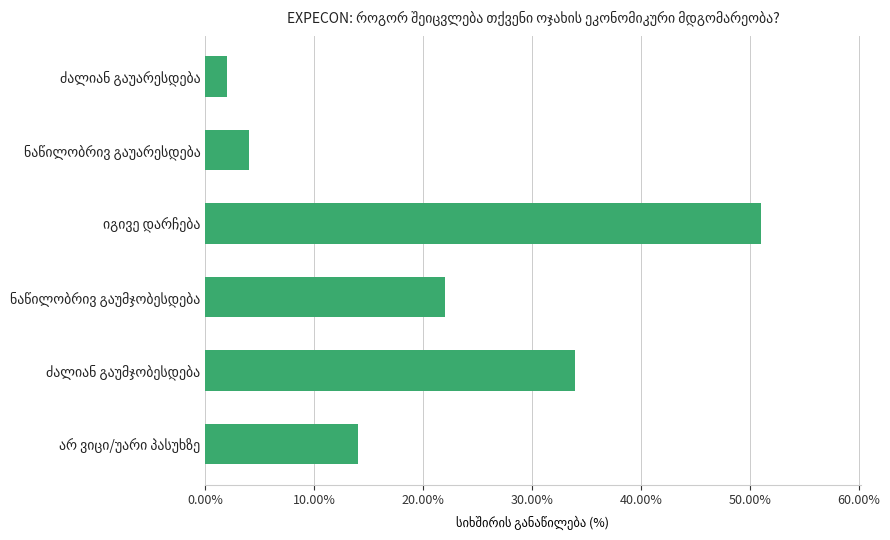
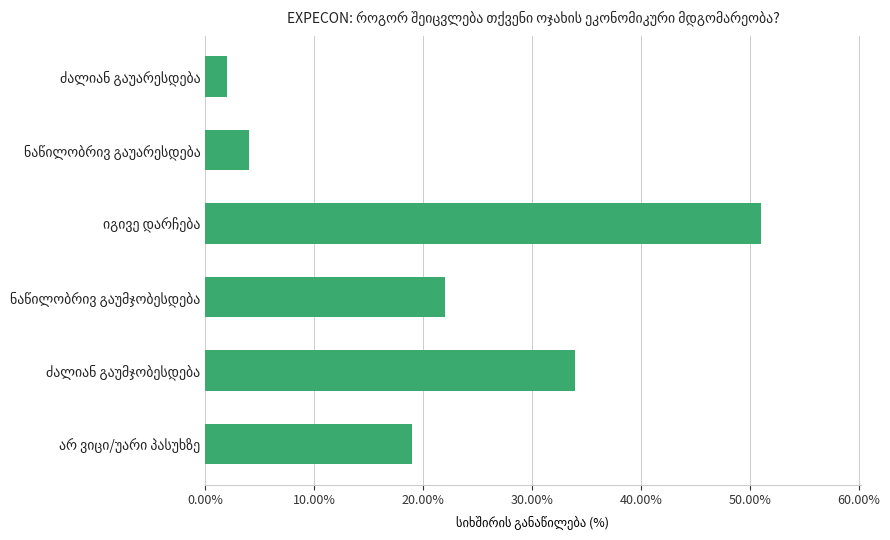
არ ვიცი/უარი პასუხზე: 14% -> 19%
